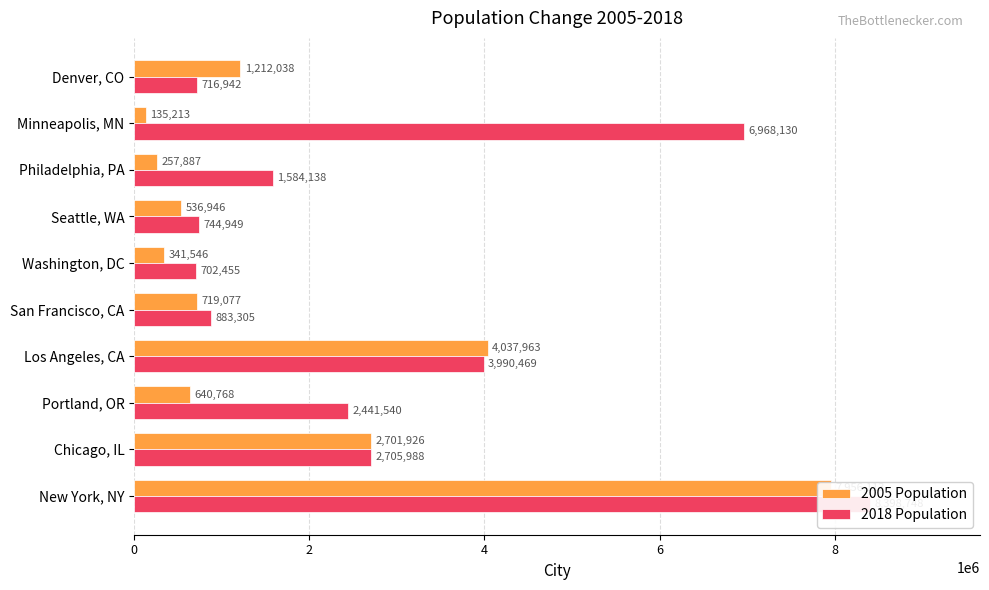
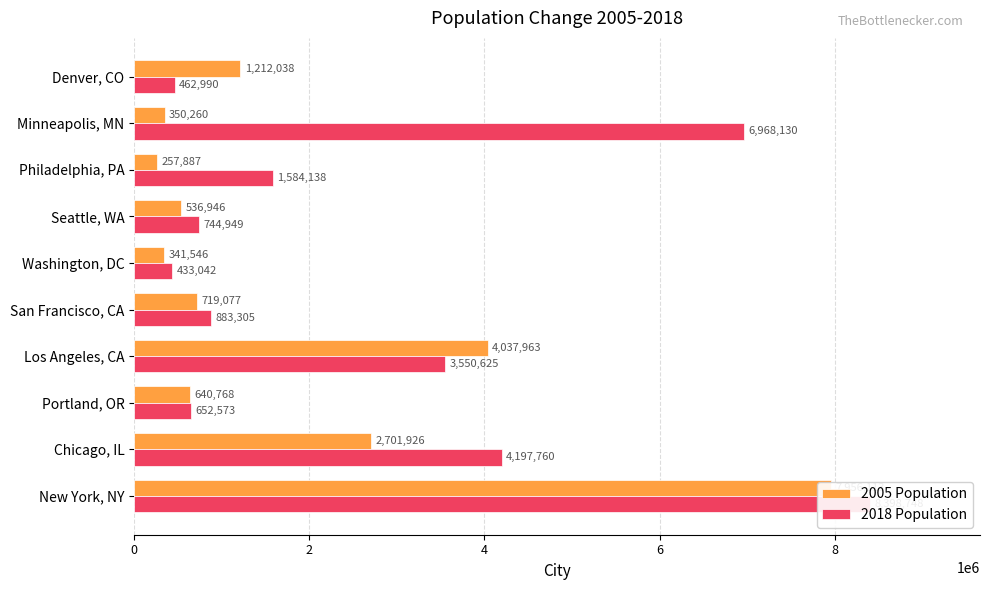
2018 Population, Denver, CO: 716,942 -> 462,990
2005 Population, Minneapolis, MN: 135,213 -> 350,260
2018 Population, Washington, DC: 702,455 -> 433,042
2018 Population, Los Angeles, CA: 3,990,469 -> 3,550,625
2018 Population, Portland, OR: 2,441,540 -> 652,573
2018 Population, Chicago, IL: 2,705,988 -> 4,197,760
